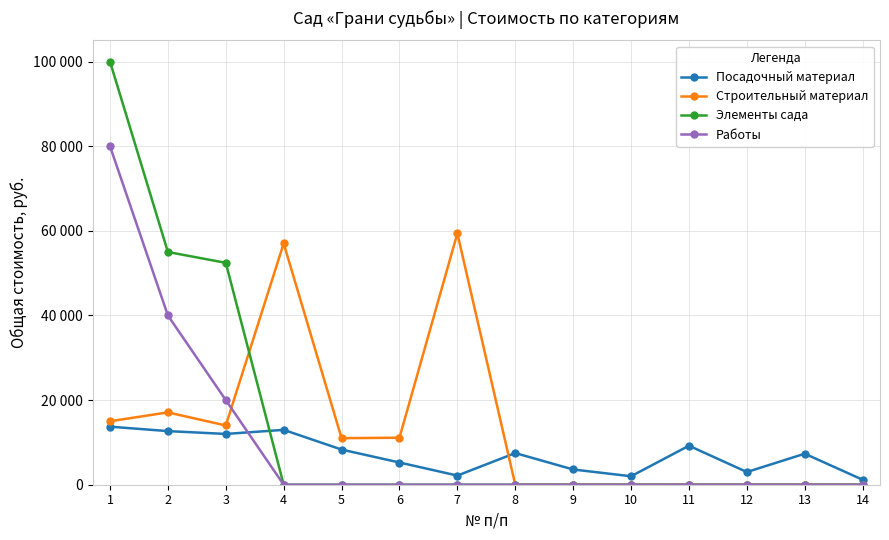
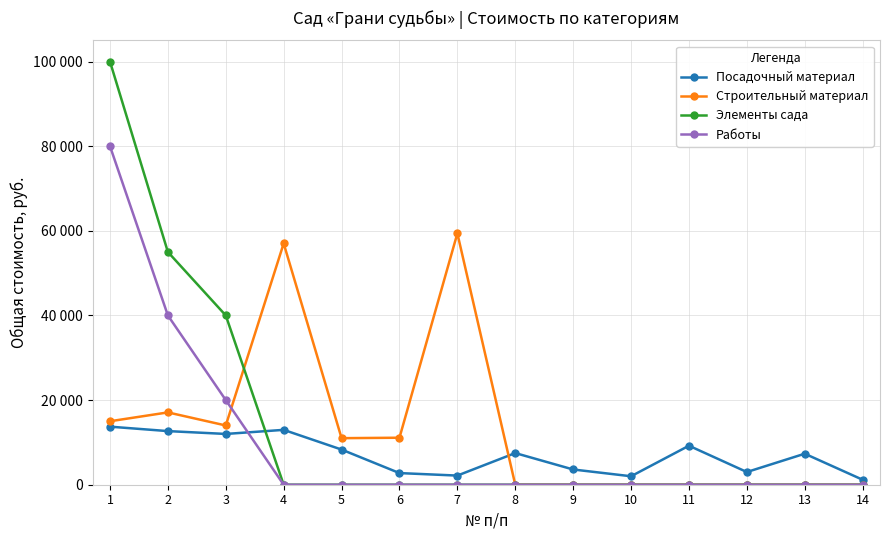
Элементы сада, 3: 52000 -> 40000
Посадочный материал, 6: 5000 -> 3000
